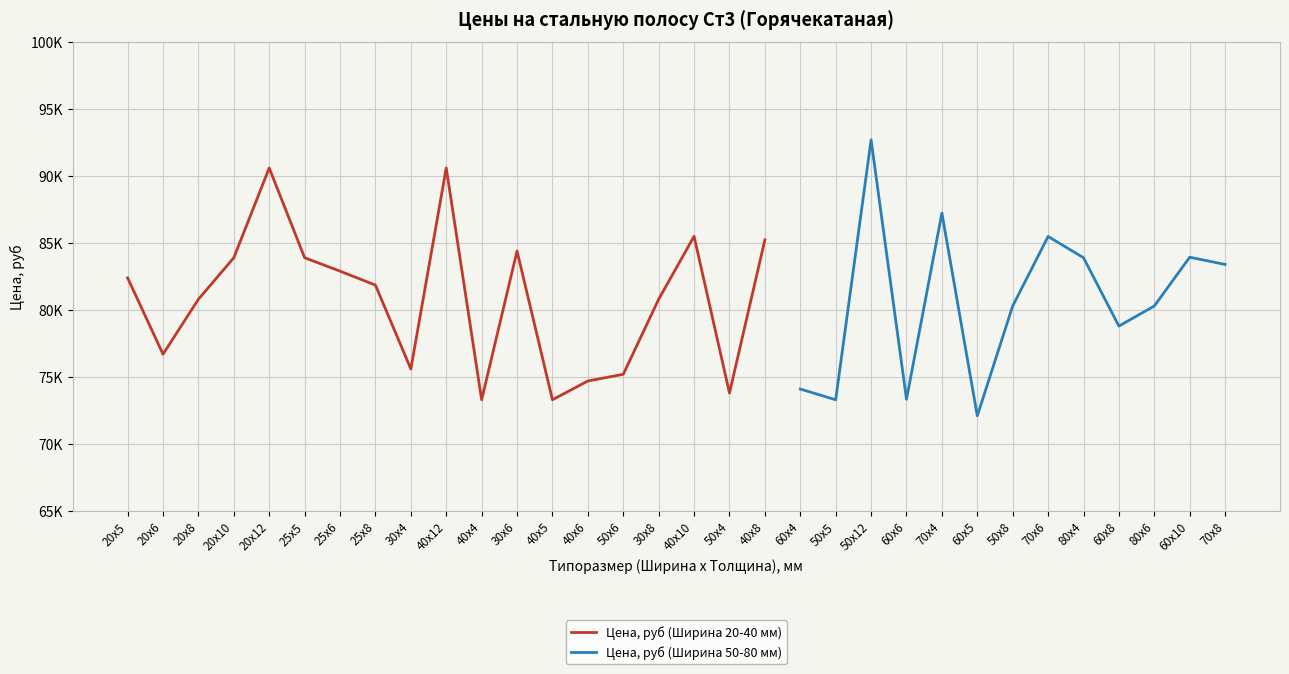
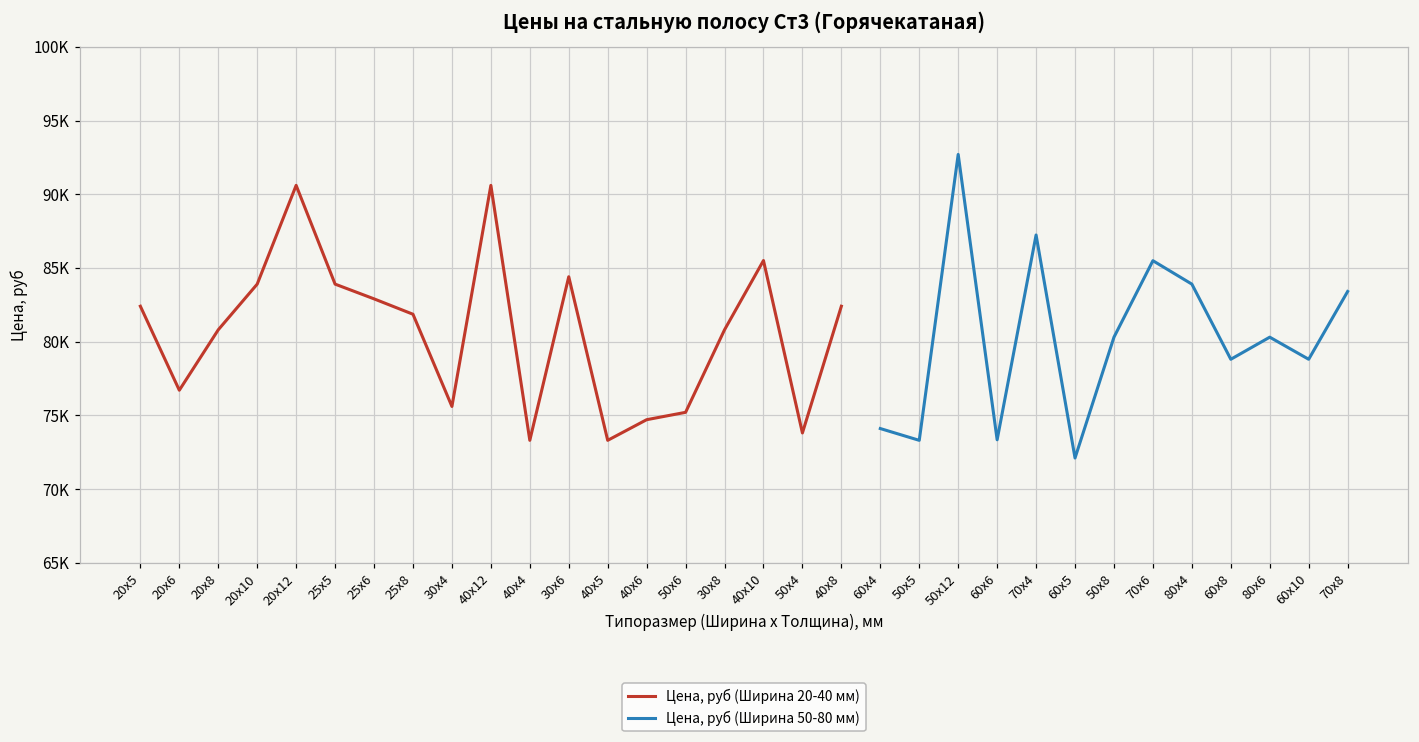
Цена, руб (Ширина 20-40 мм), 40x8: 85200 -> 82400
Цена, руб (Ширина 50-80 мм), 60x10: 83900 -> 78800
